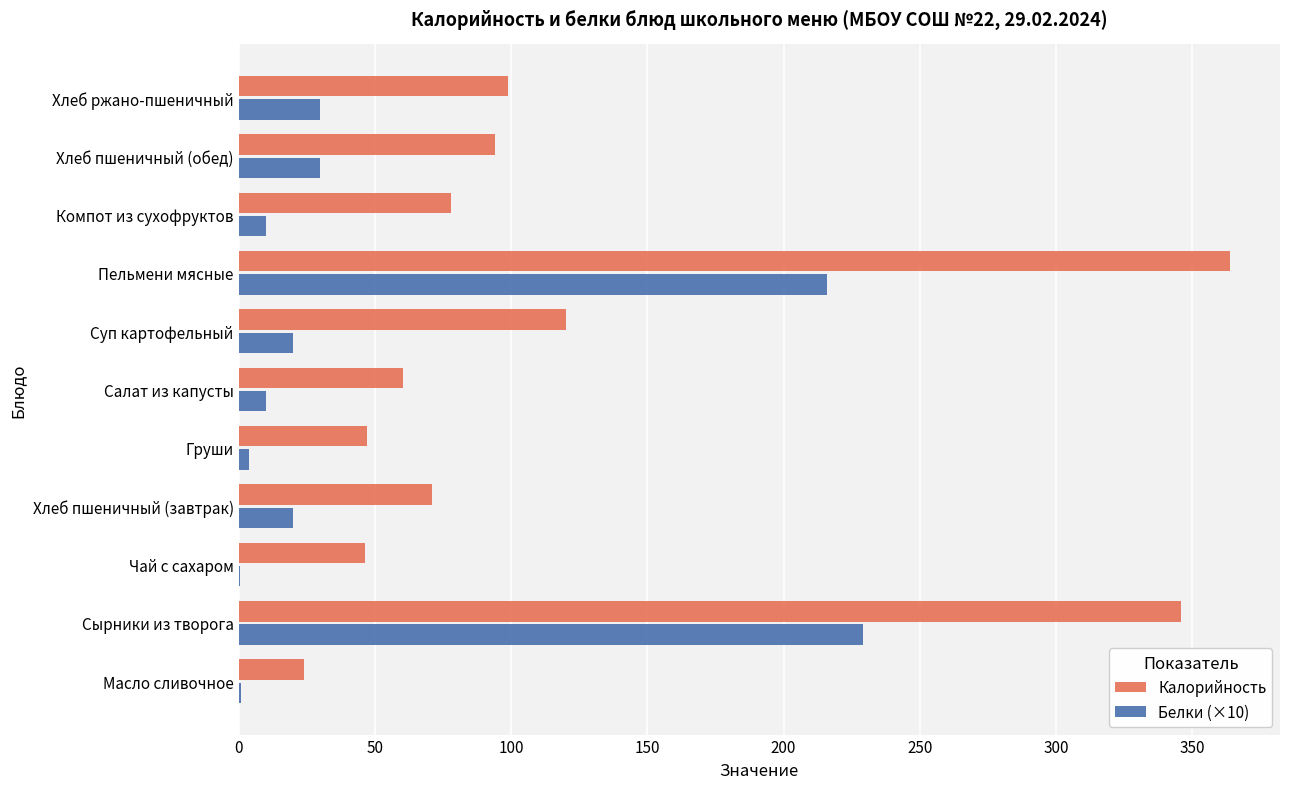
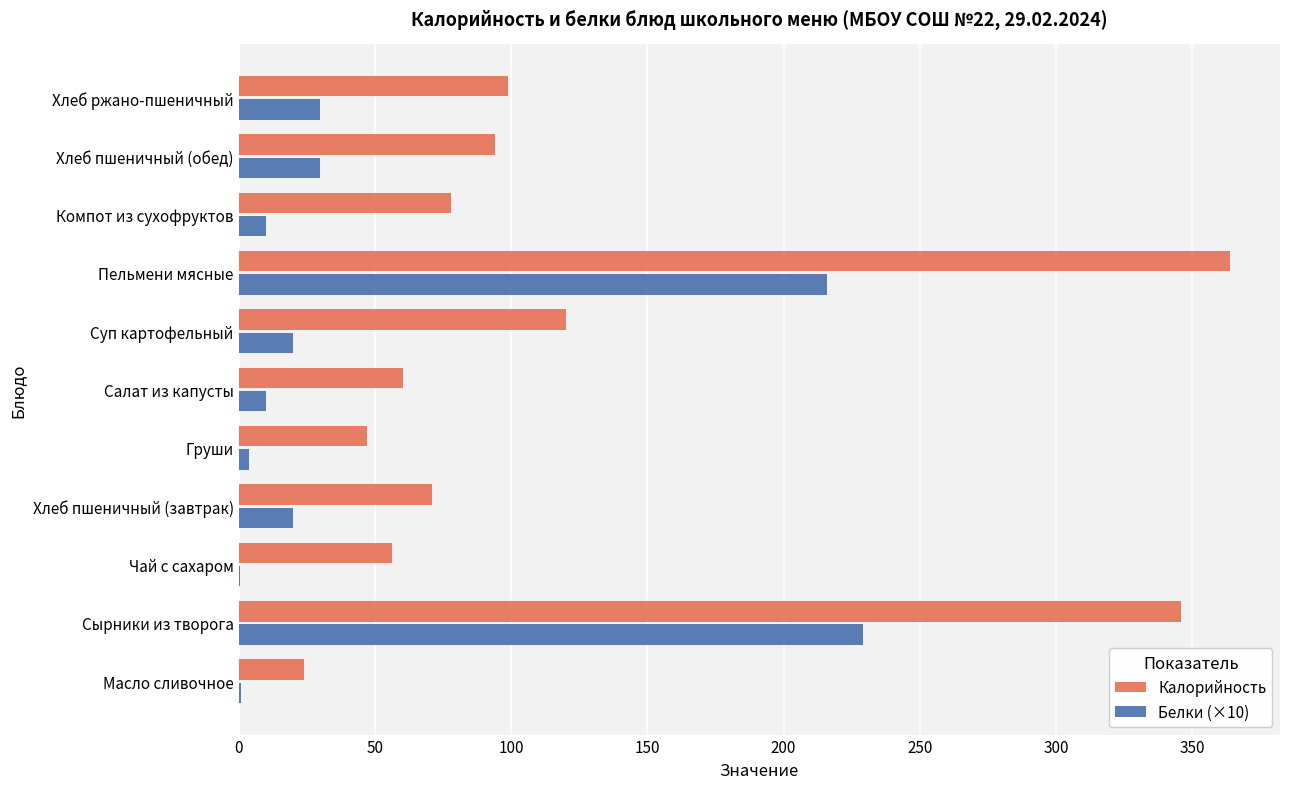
Калорийность, Чай с сахаром: 46 -> 56
